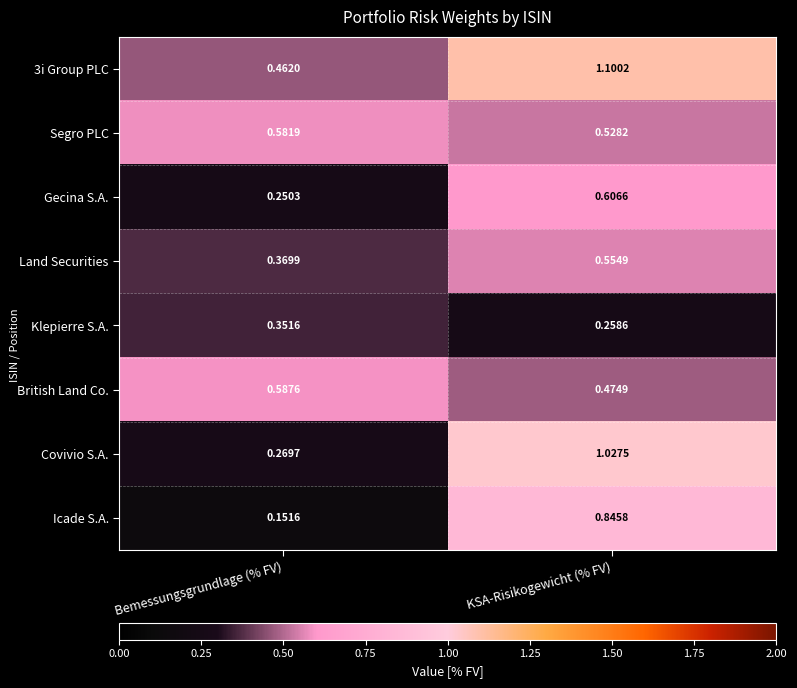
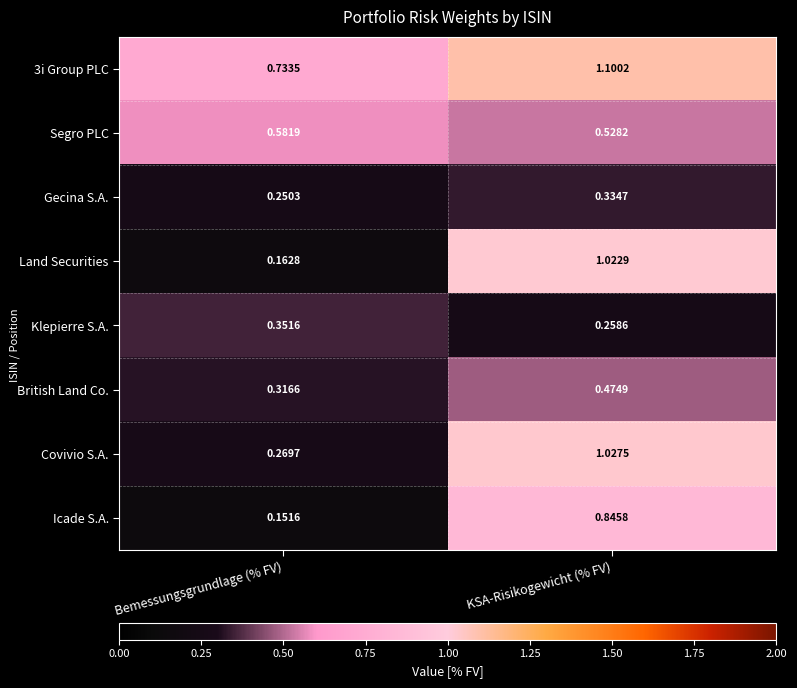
3i Group PLC, Bemessungsgrundlage (% FV): 0.4620 -> 0.7335
Gecina S.A., KSA-Risikogewicht (% FV): 0.6066 -> 0.3347
Land Securities, Bemessungsgrundlage (% FV): 0.3699 -> 0.1628
Land Securities, KSA-Risikogewicht (% FV): 0.5549 -> 1.0229
British Land Co., Bemessungsgrundlage (% FV): 0.5876 -> 0.3166
